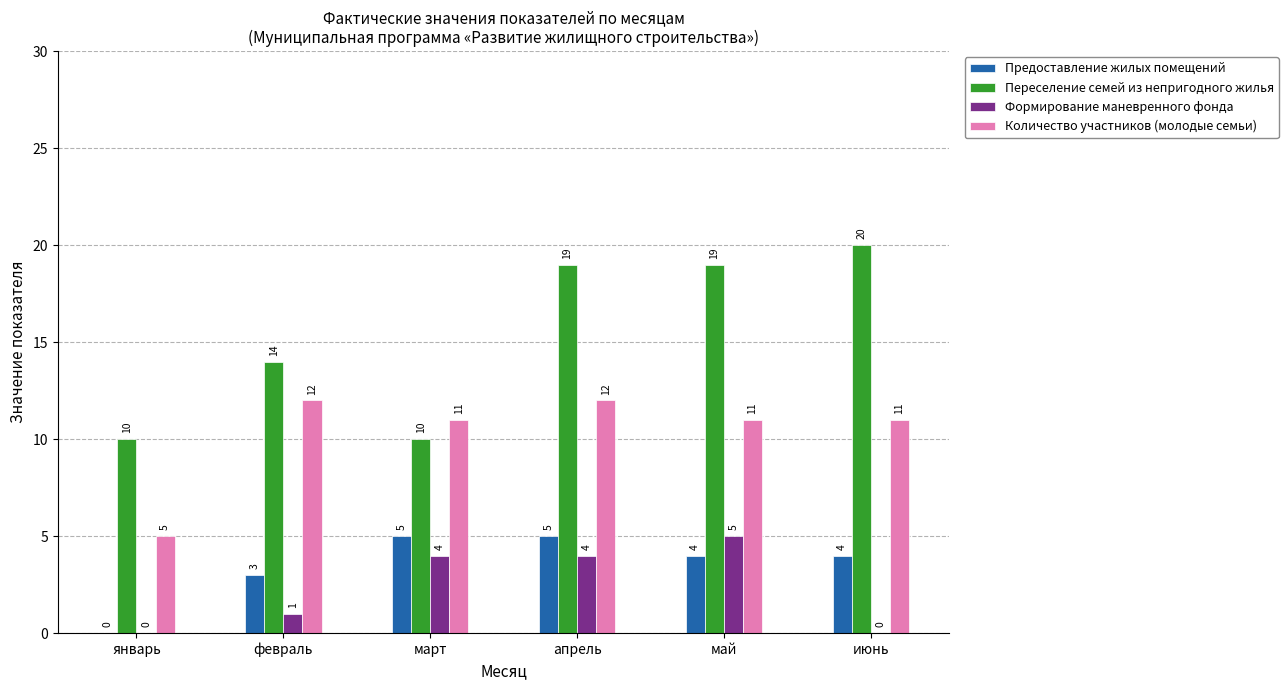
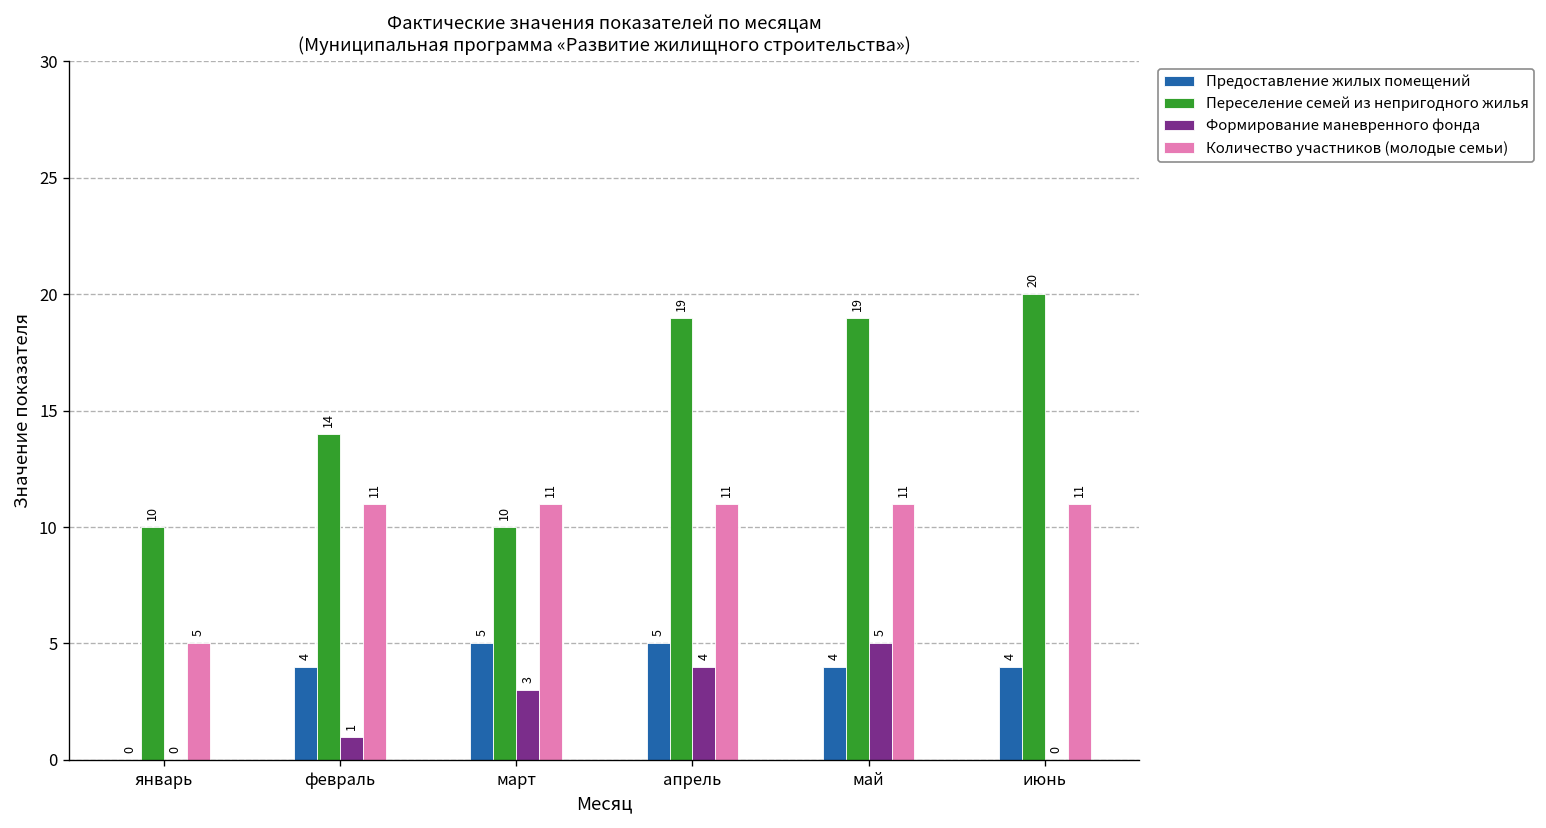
Предоставление жилых помещений, февраль: 3 -> 4
Количество участников (молодые семьи), февраль: 12 -> 11
Формирование маневренного фонда, март: 4 -> 3
Количество участников (молодые семьи), апрель: 12 -> 11
